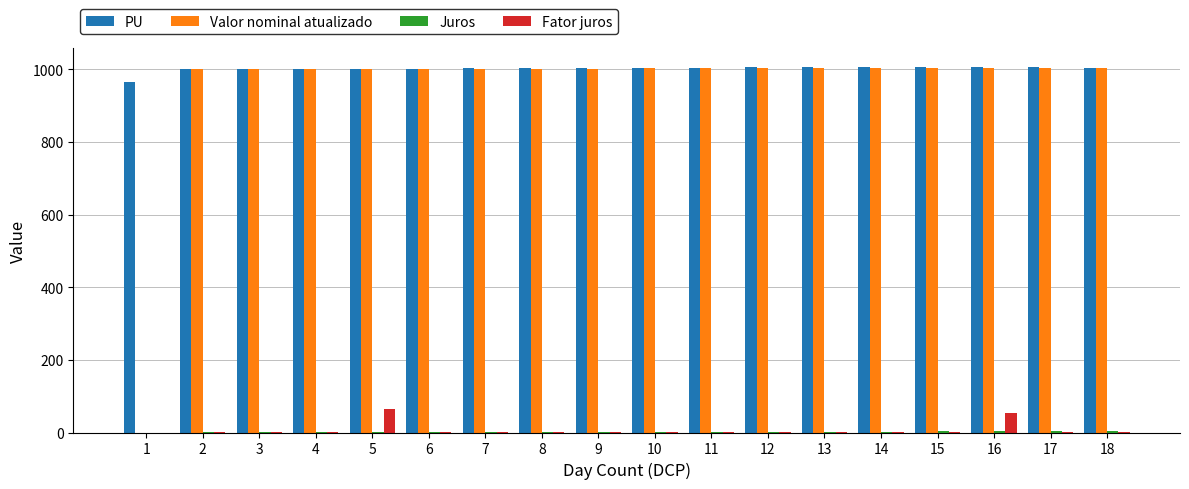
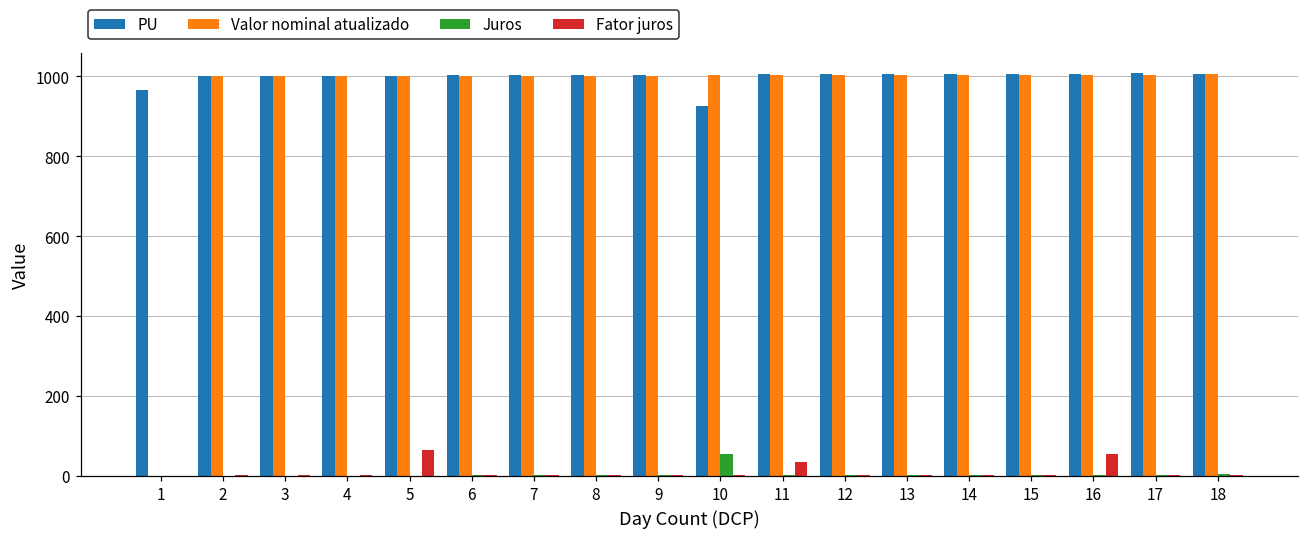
PU, 10: 1000 -> 930
Juros, 10: 0 -> 60
Fator juros, 11: 0 -> 30
